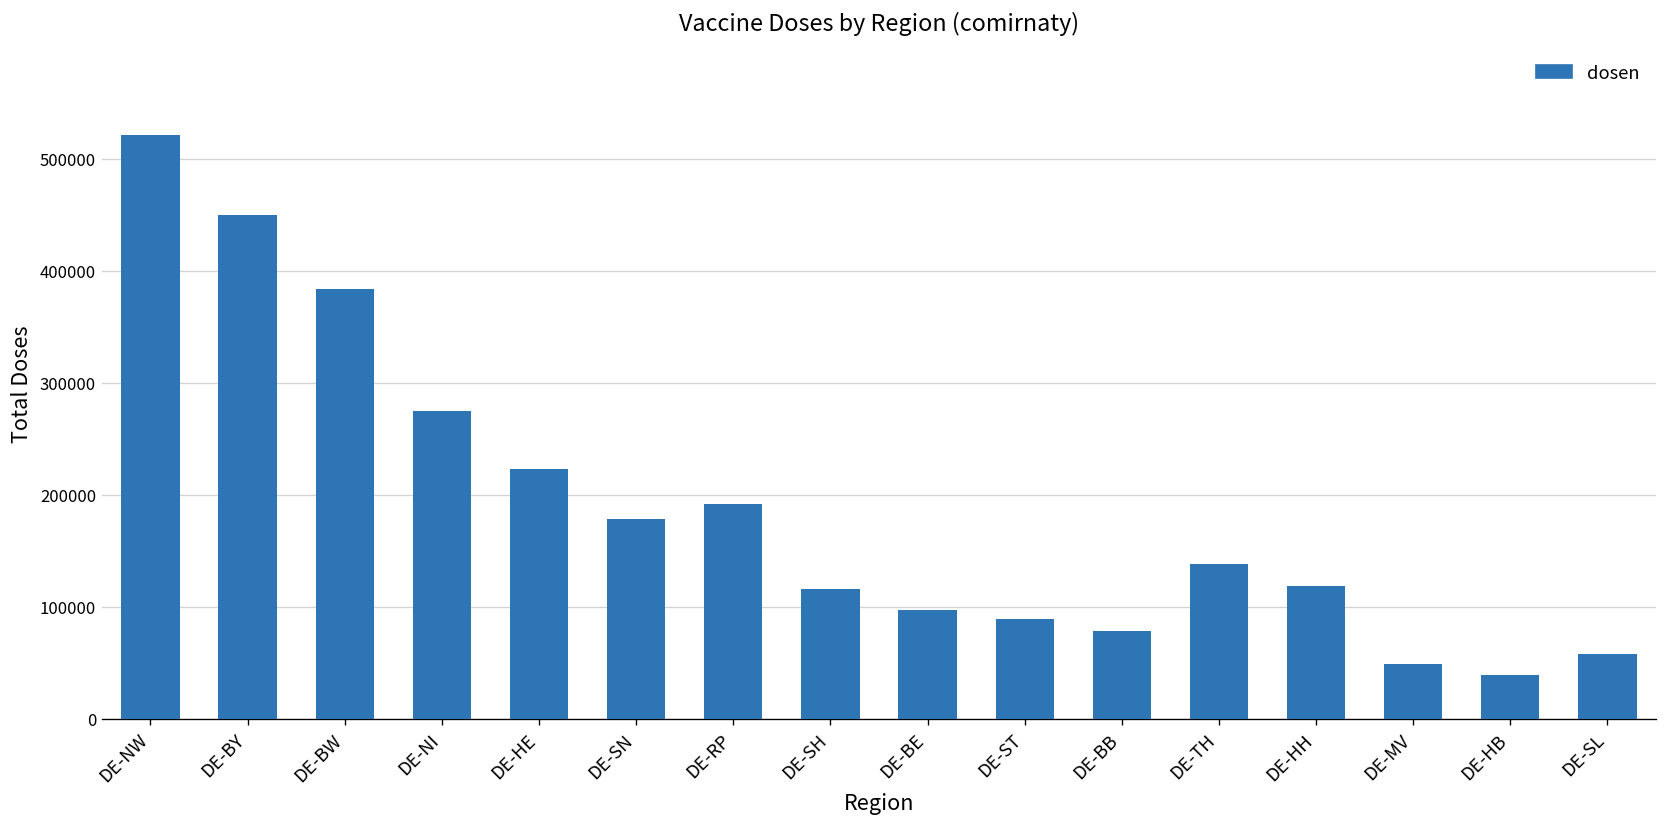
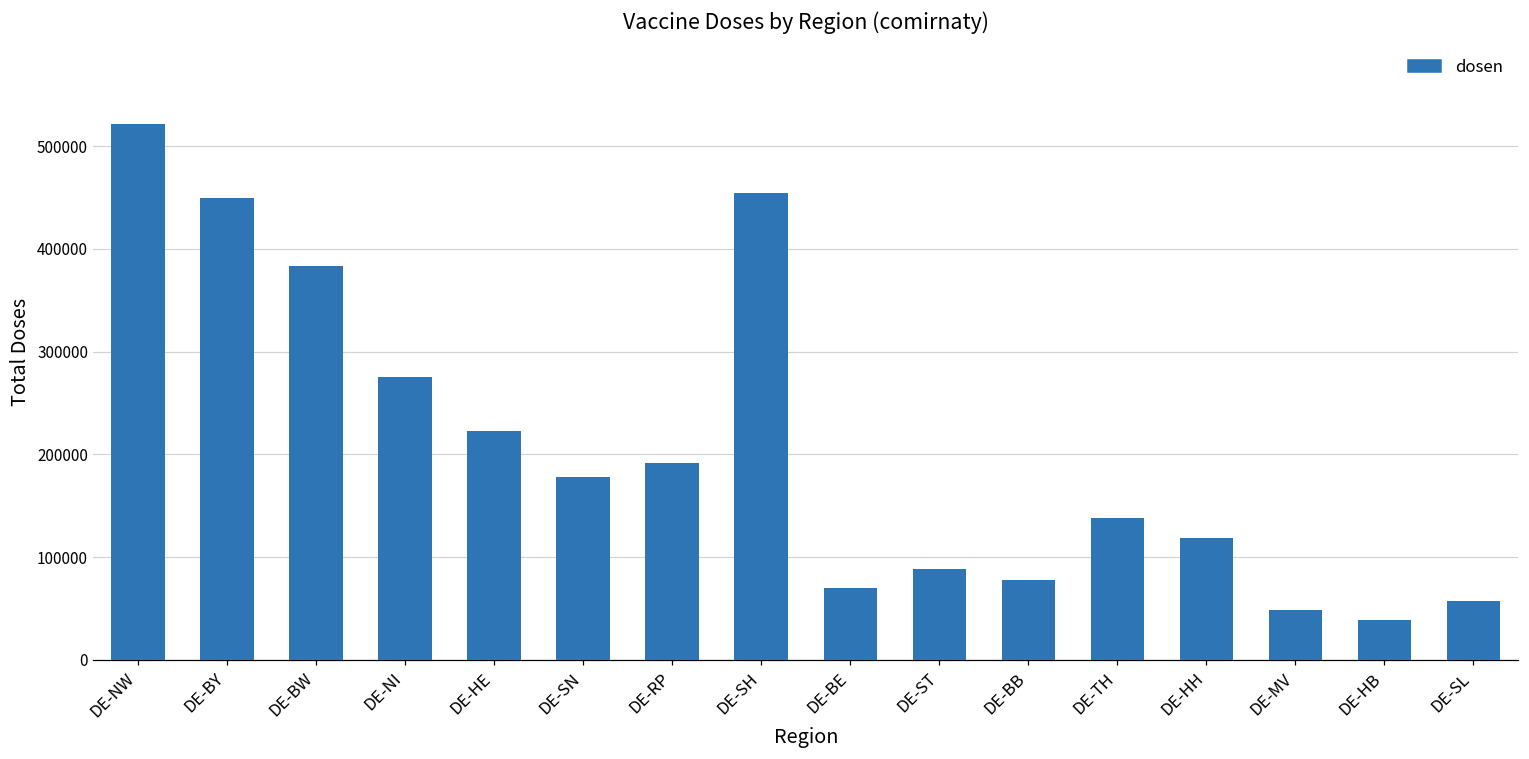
DE-SH: 120000 -> 450000
DE-BE: 100000 -> 70000
